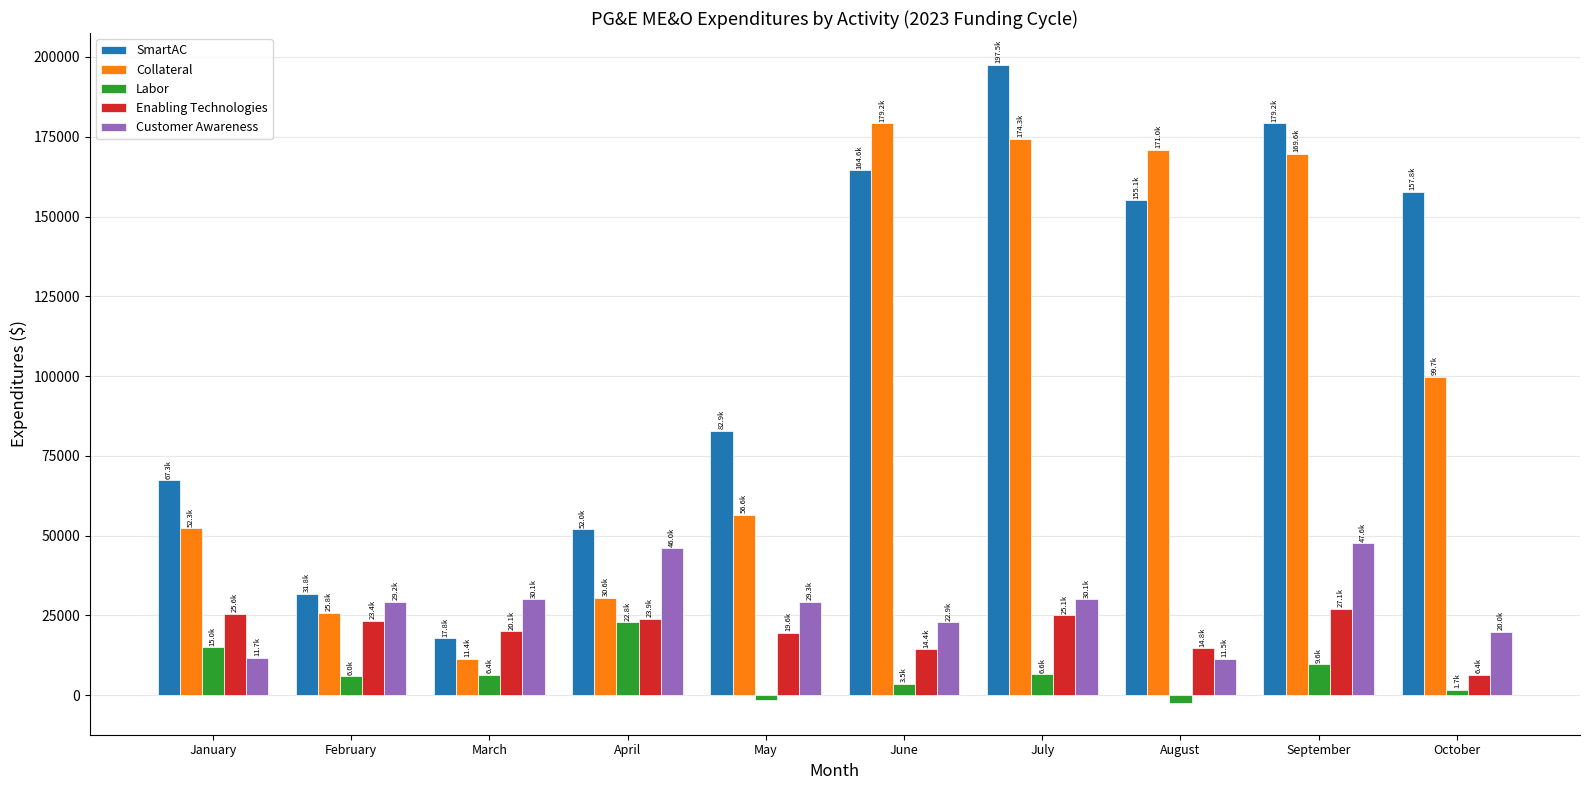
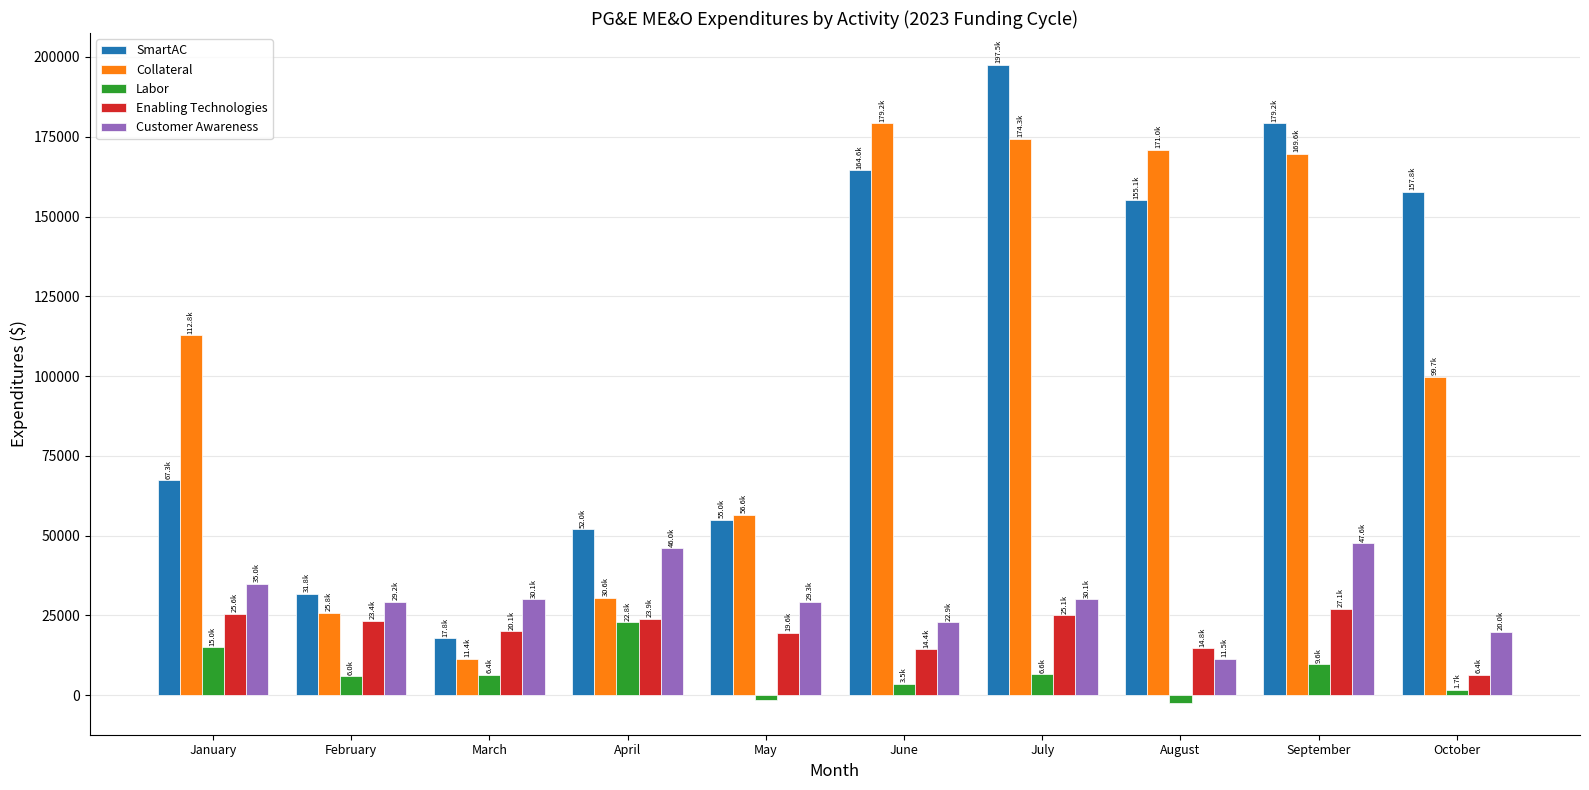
Collateral, January: 52.3k -> 112.8k
Customer Awareness, January: 11.7k -> 35.0k
SmartAC, May: 82.9k -> 55.0k
